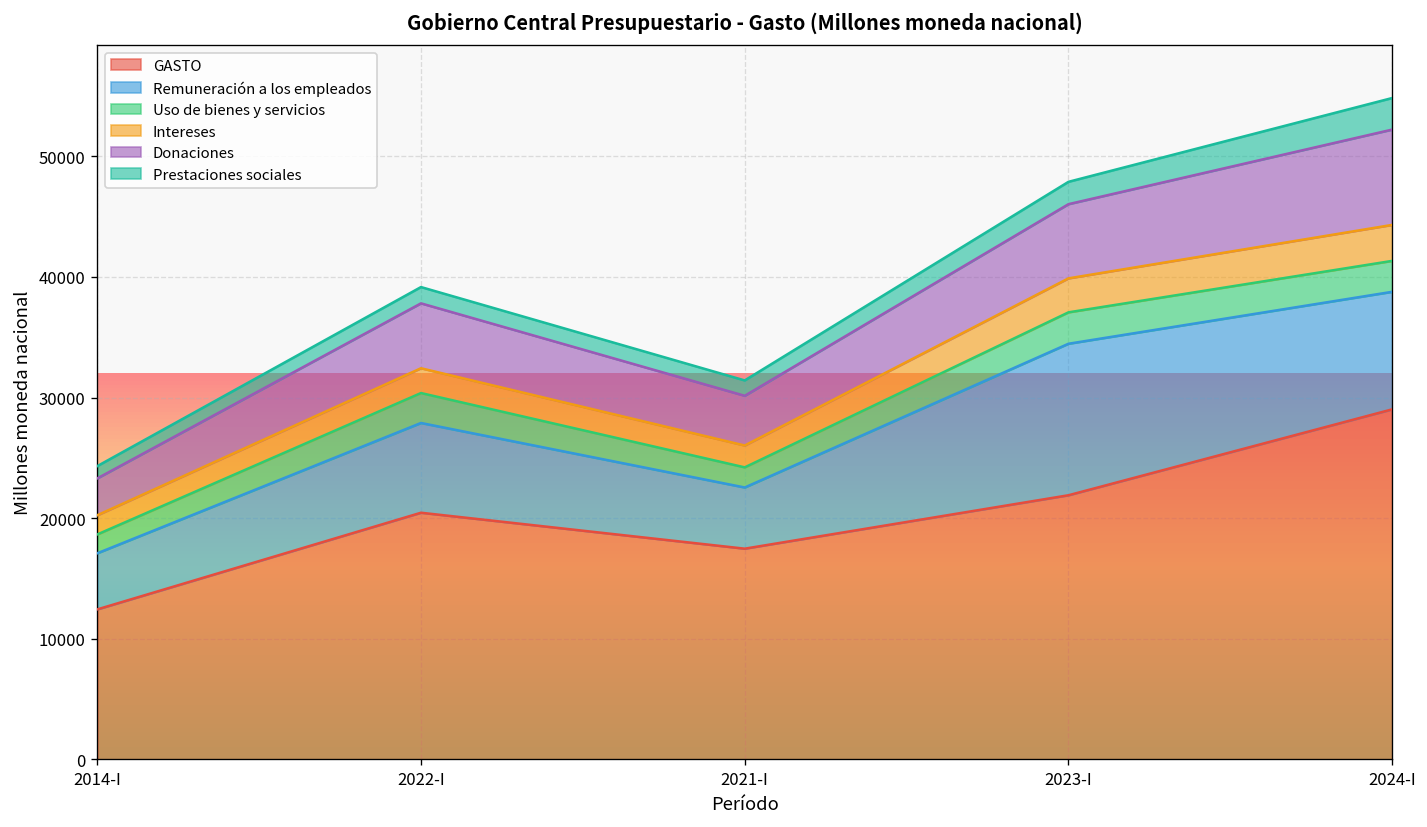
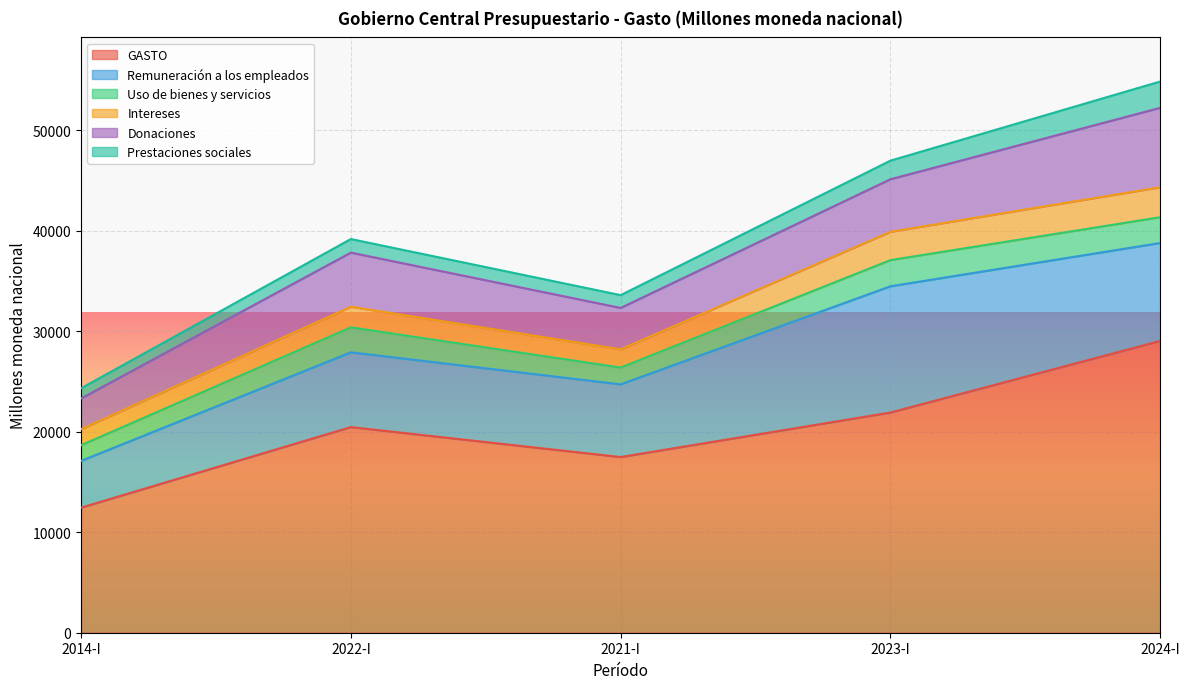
Remuneración a los empleados, 2021-I: 5100 -> 7200
Donaciones, 2023-I: 6200 -> 5200
